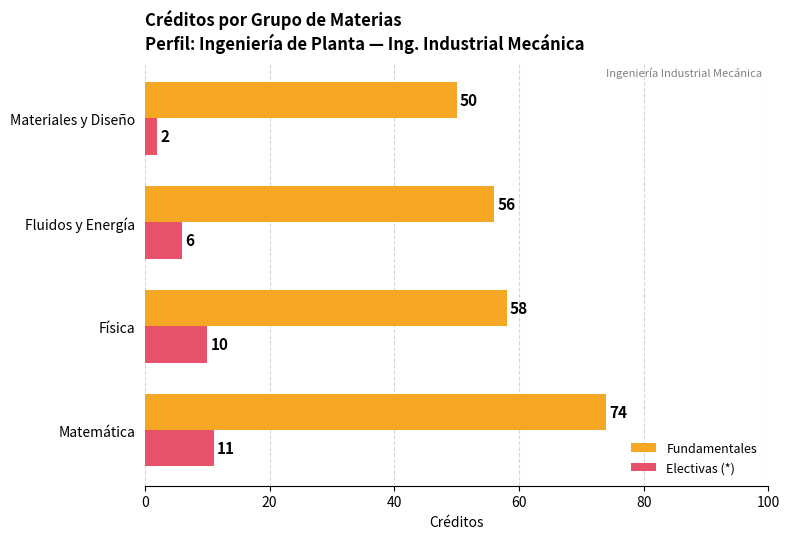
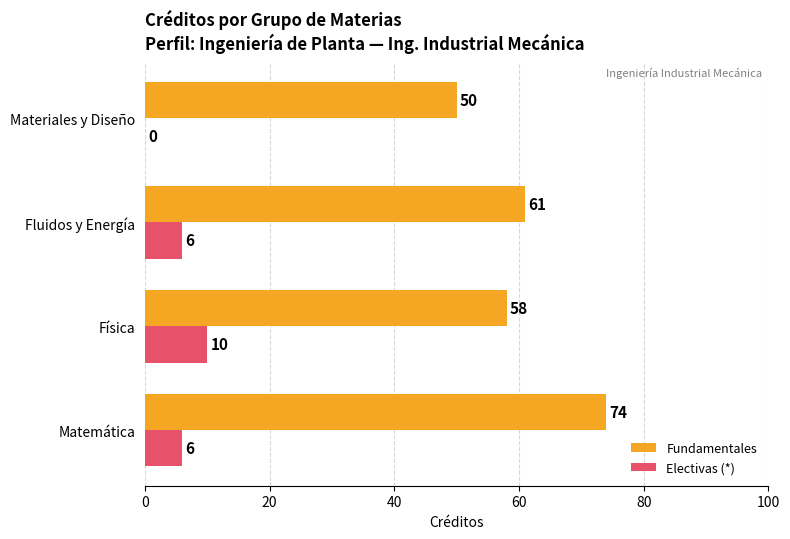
Electivas (*), Materiales y Diseño: 2 -> 0
Fundamentales, Fluidos y Energía: 56 -> 61
Electivas (*), Matemática: 11 -> 6
